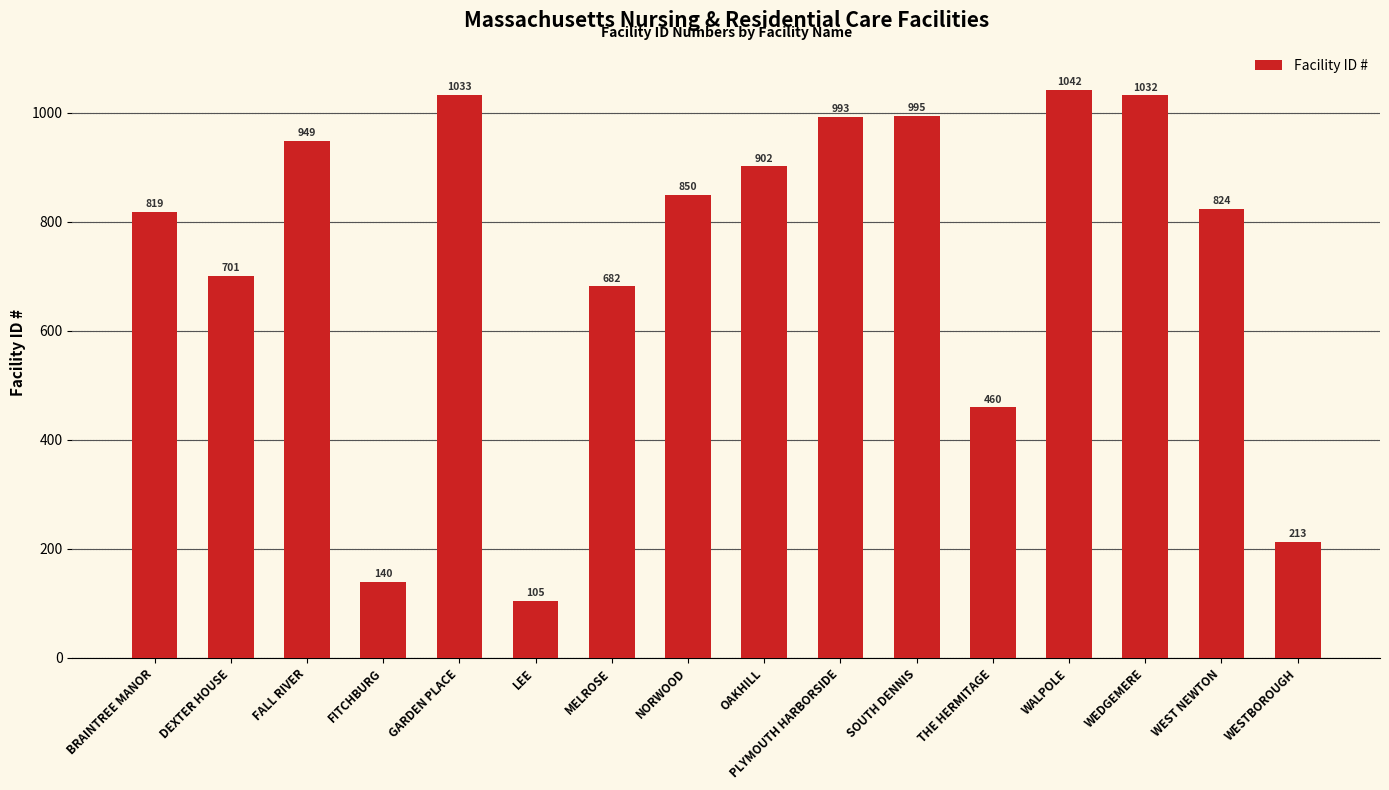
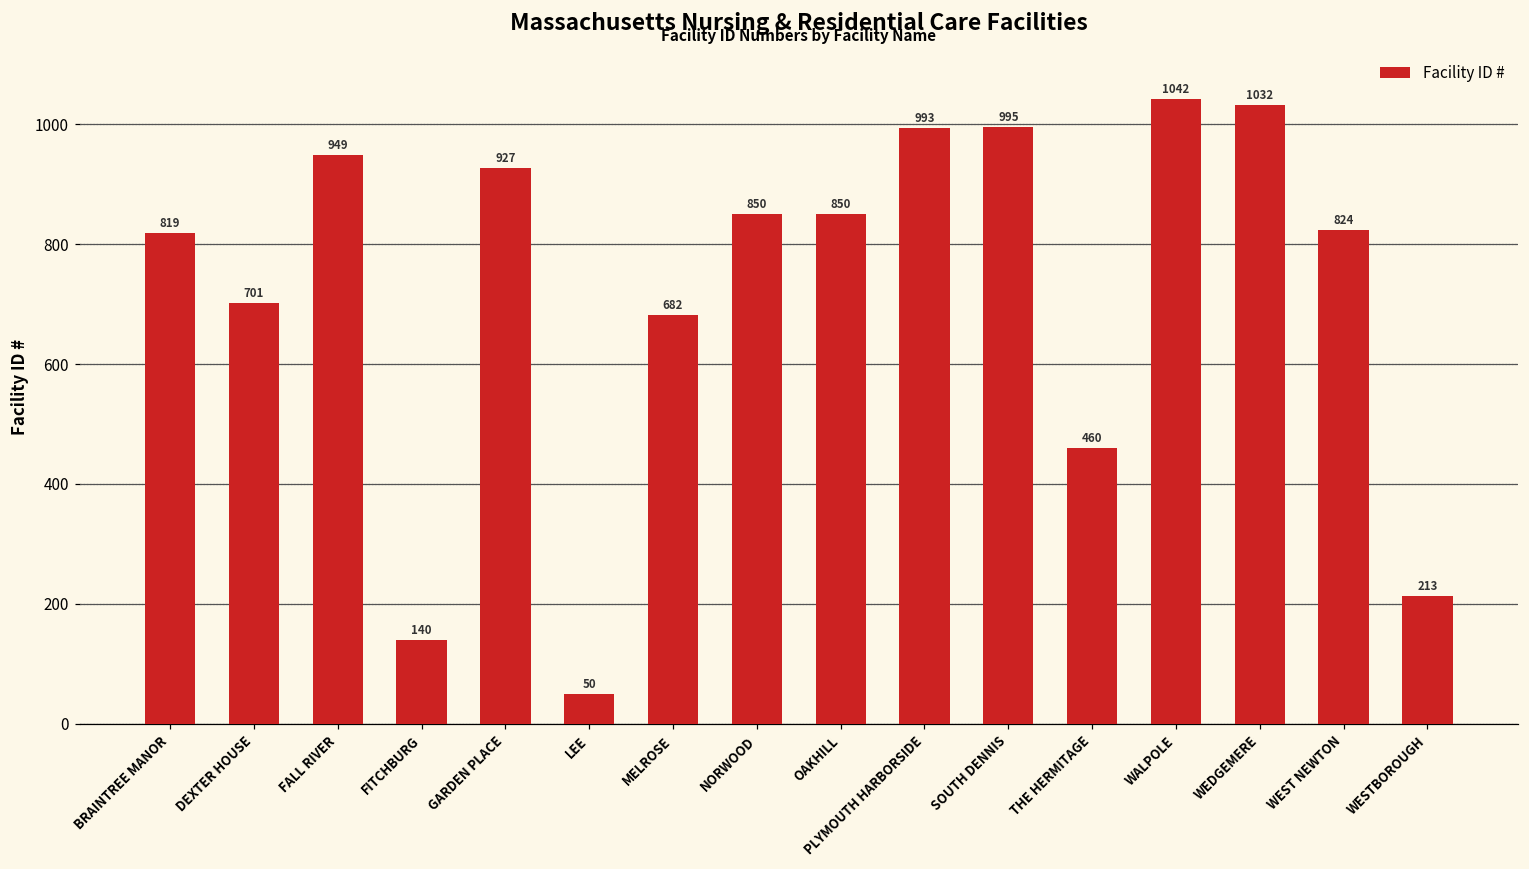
GARDEN PLACE: 1033 -> 927
LEE: 105 -> 50
OAKHILL: 902 -> 850
